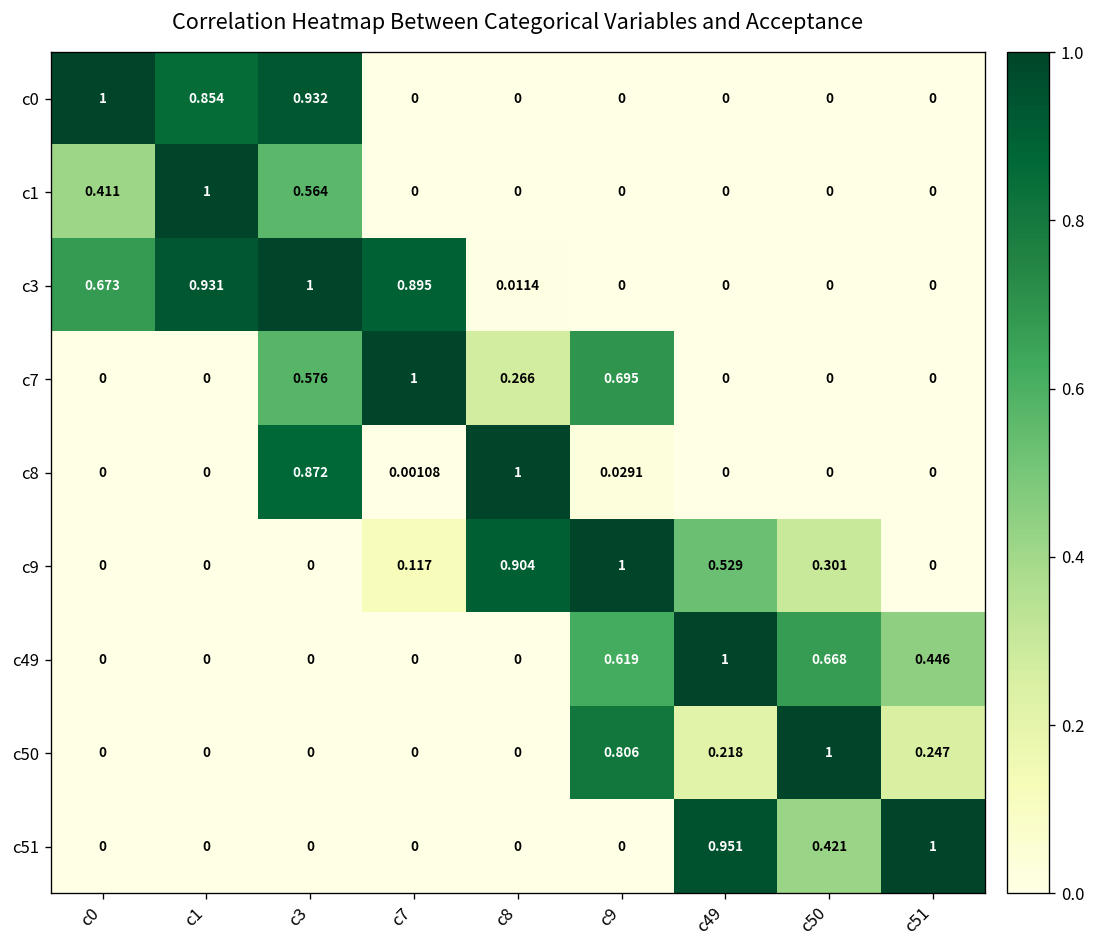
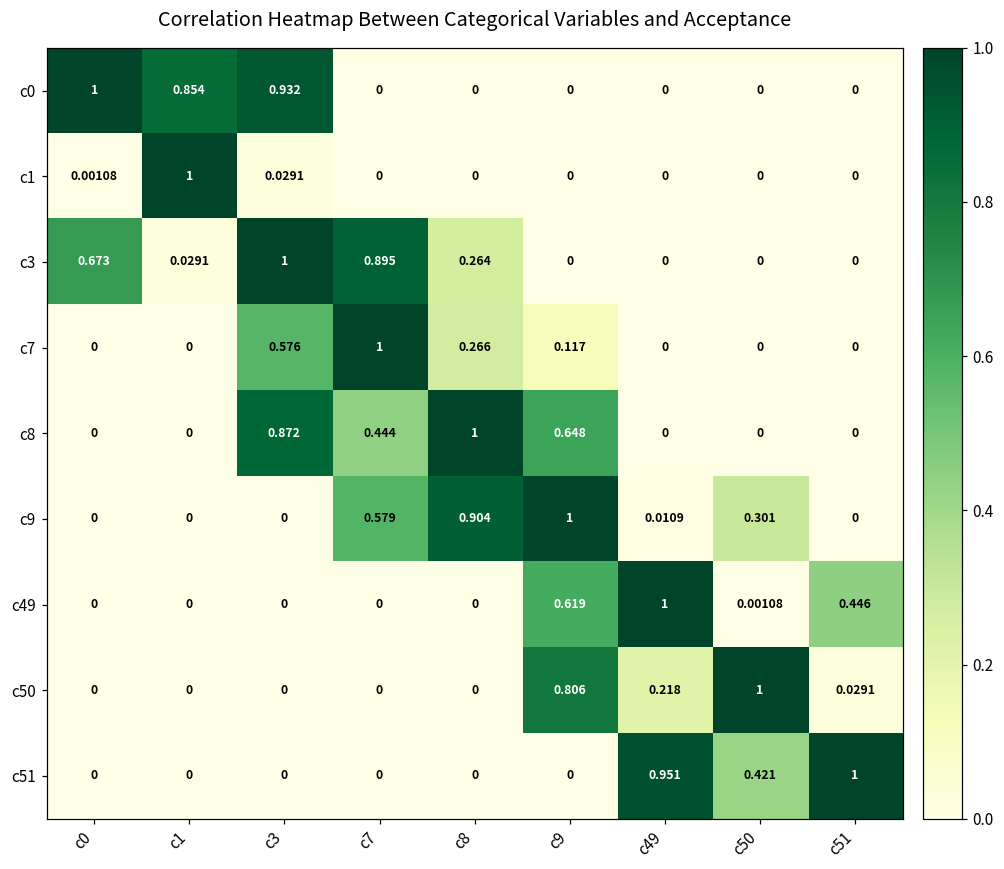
c1, c0: 0.411 -> 0.00108
c1, c3: 0.564 -> 0.0291
c3, c1: 0.931 -> 0.0291
c3, c8: 0.0114 -> 0.264
c7, c9: 0.695 -> 0.117
c8, c7: 0.00108 -> 0.444
c8, c9: 0.0291 -> 0.648
c9, c7: 0.117 -> 0.579
c9, c49: 0.529 -> 0.0109
c49, c50: 0.668 -> 0.00108
c50, c51: 0.247 -> 0.0291
